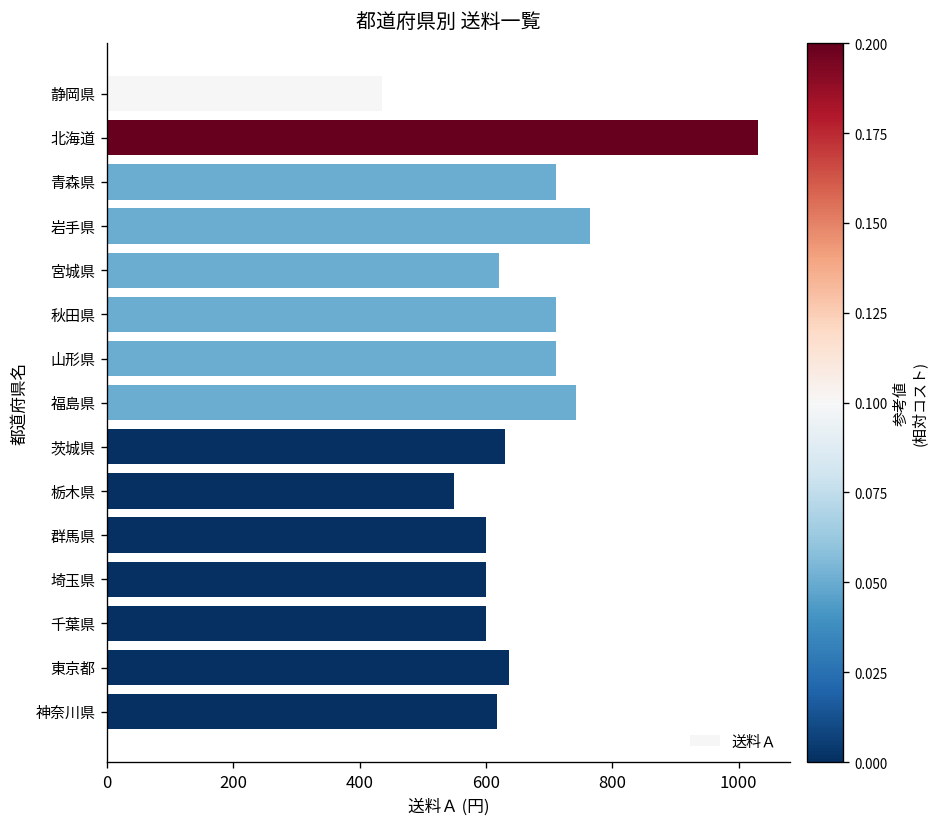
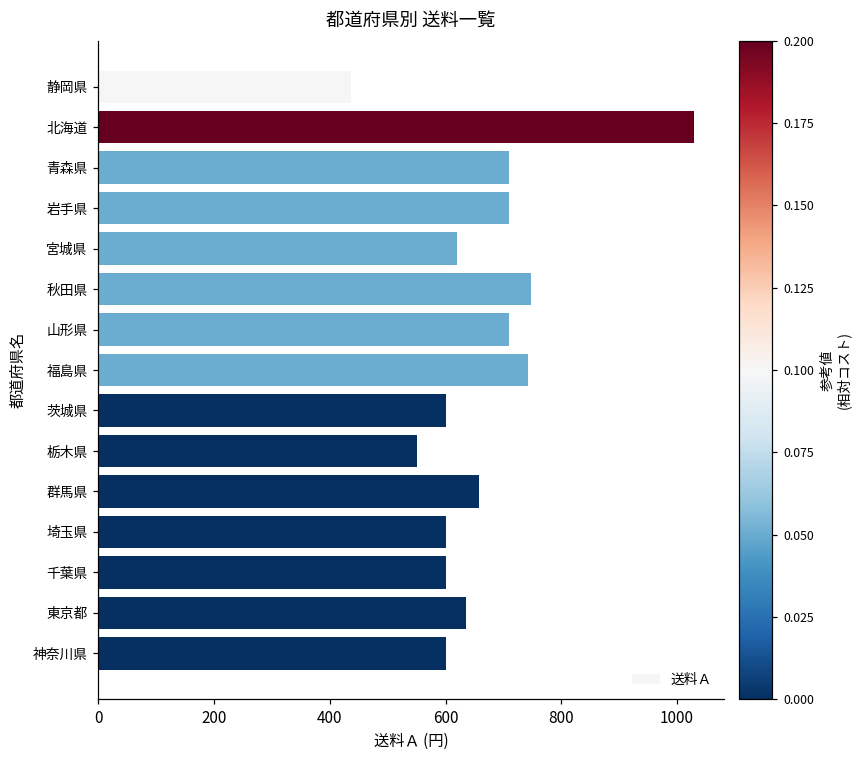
岩手県: 760 -> 710
秋田県: 710 -> 750
茨城県: 630 -> 600
群馬県: 600 -> 660
神奈川県: 620 -> 600
